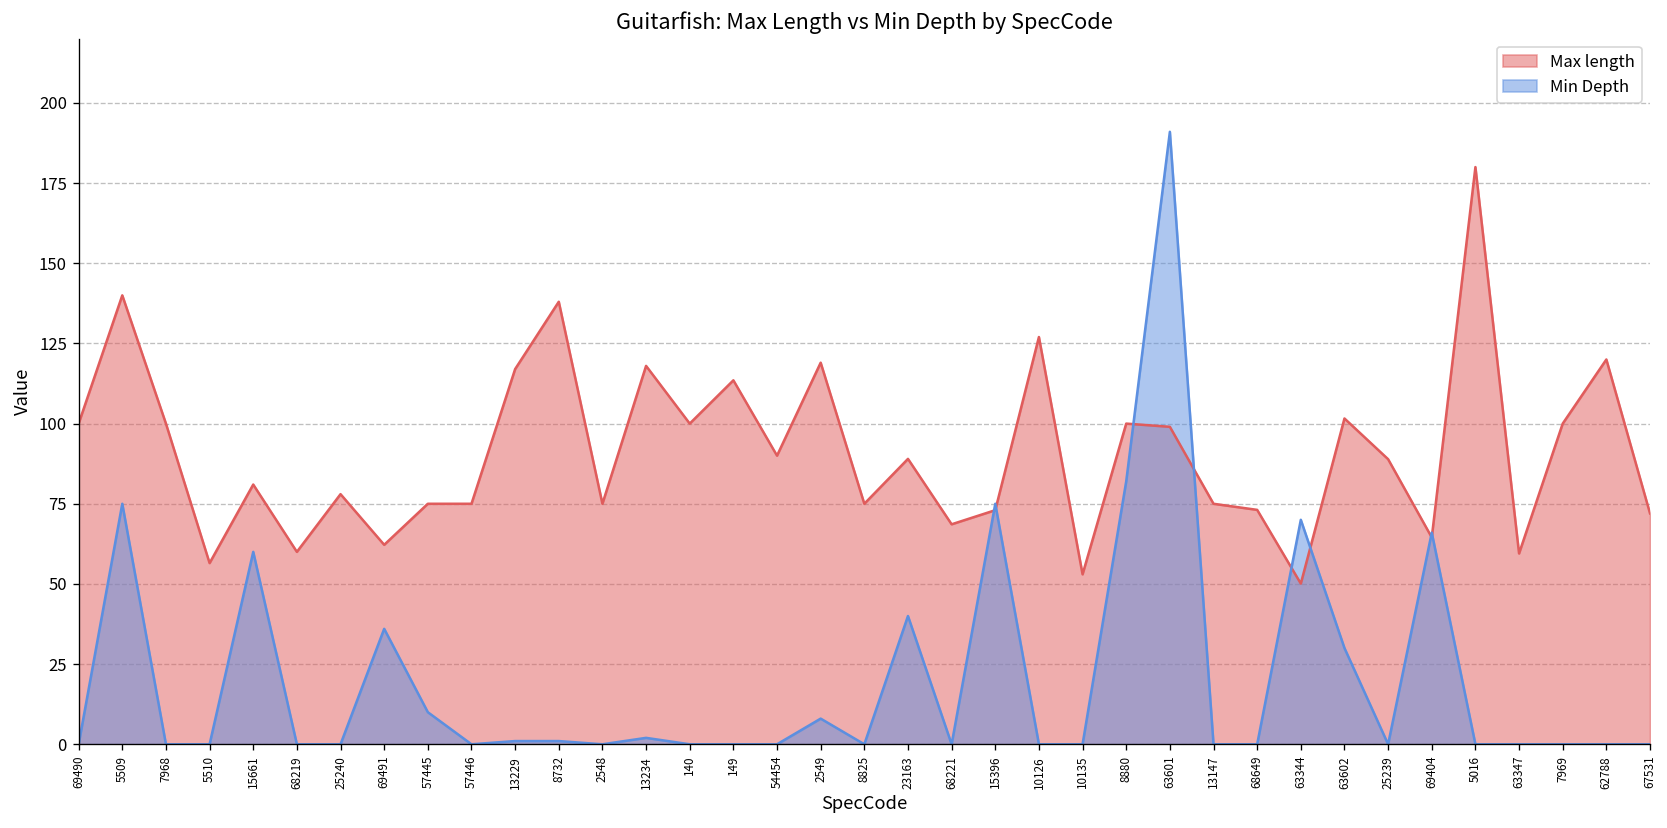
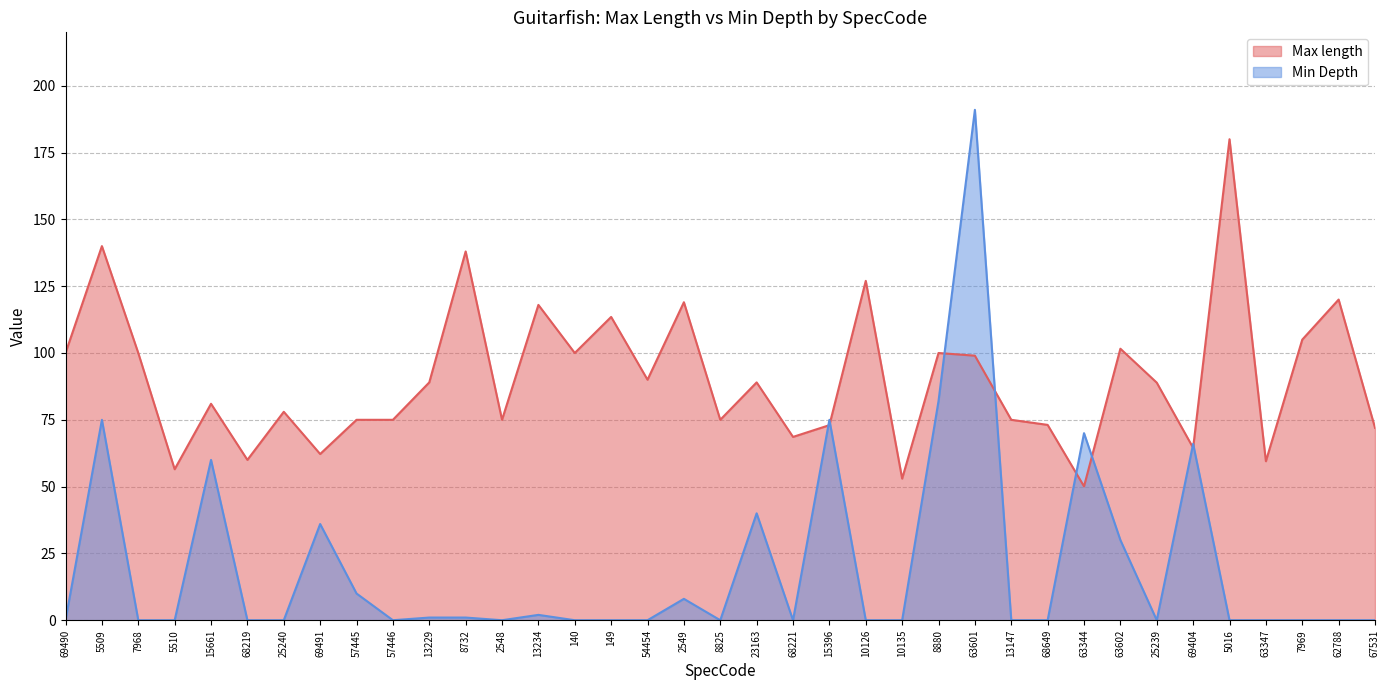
Max length, 13229: 117 -> 89
Max length, 7969: 100 -> 105
